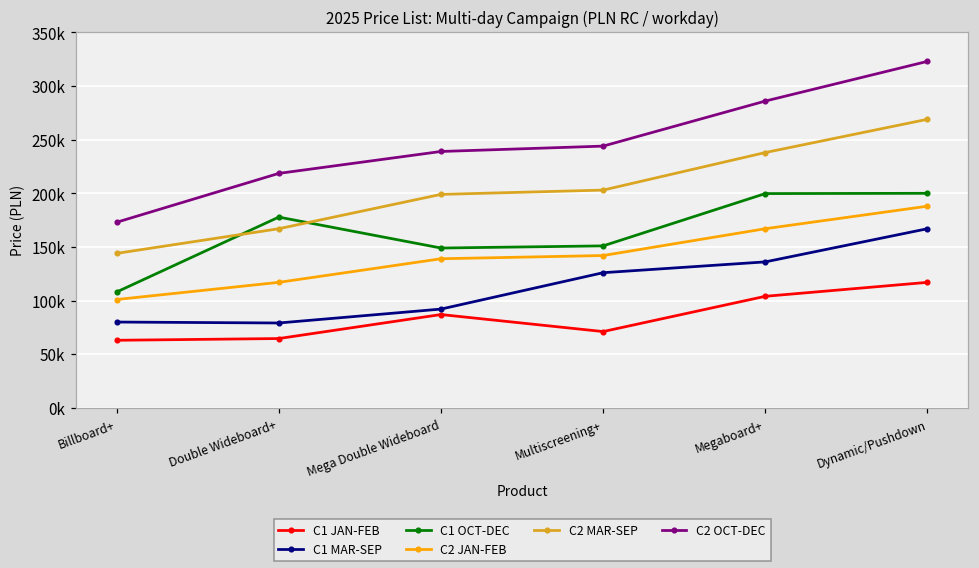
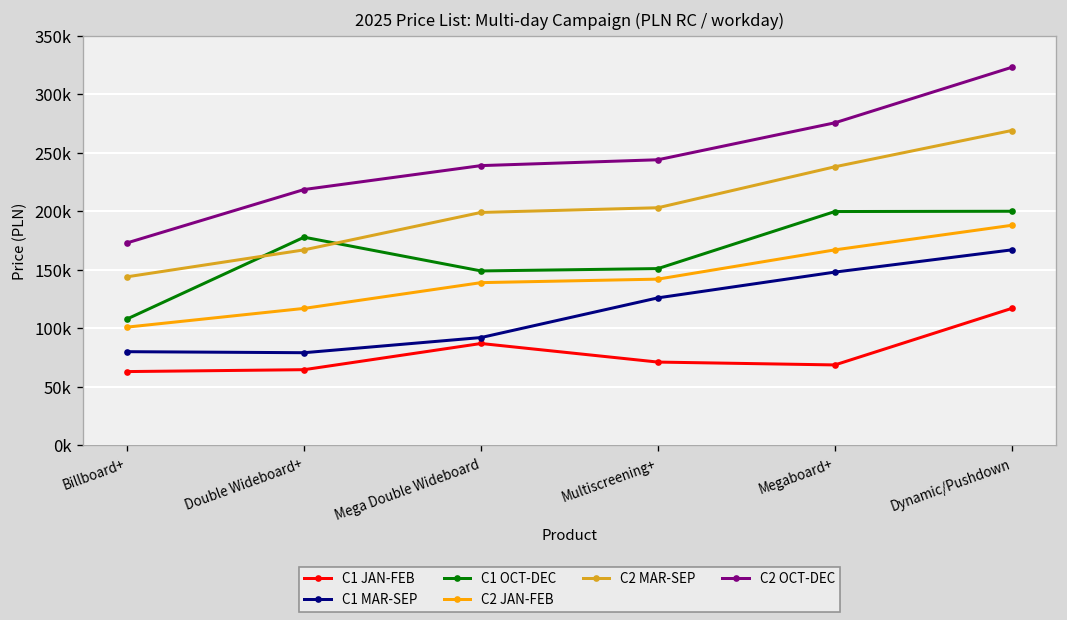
C1 JAN-FEB, Megaboard+: 100000 -> 70000
C1 MAR-SEP, Megaboard+: 140000 -> 150000
C2 OCT-DEC, Megaboard+: 290000 -> 280000
